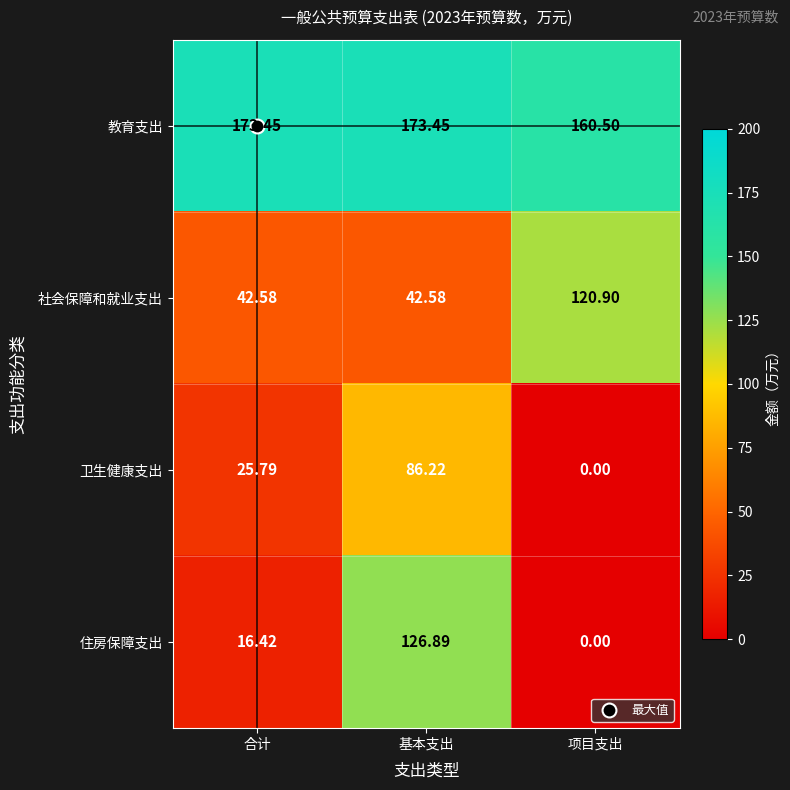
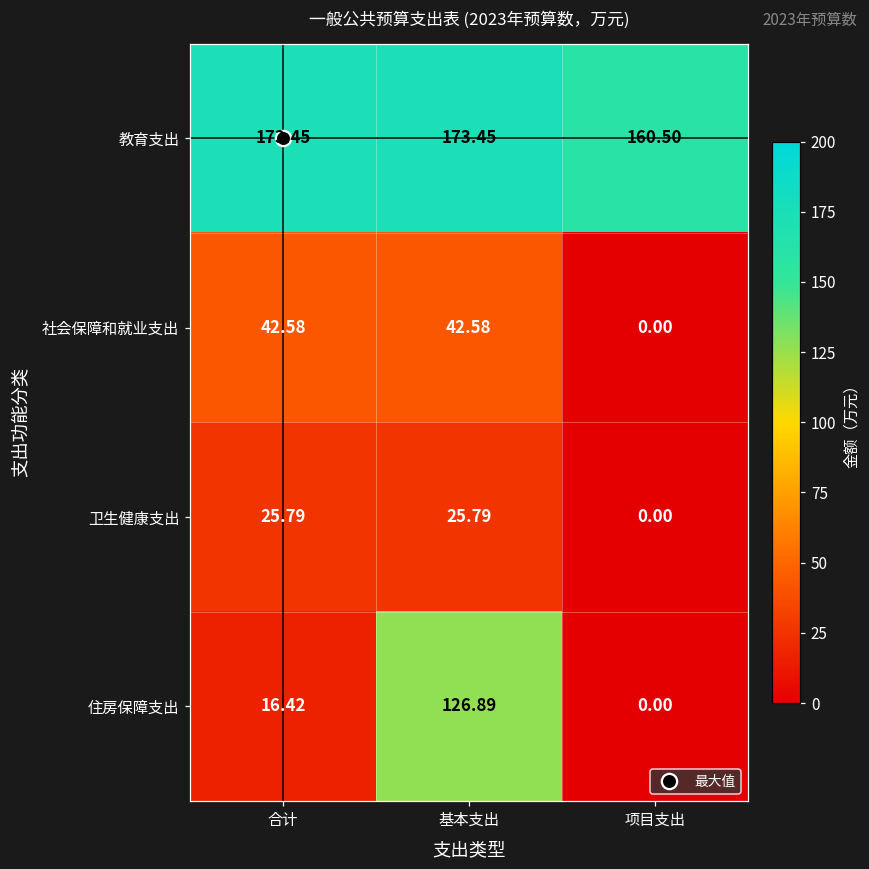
社会保障和就业支出, 项目支出: 120.90 -> 0.00
卫生健康支出, 基本支出: 86.22 -> 25.79
